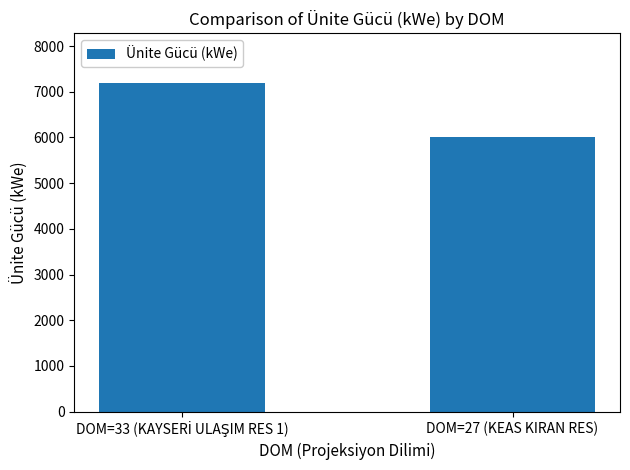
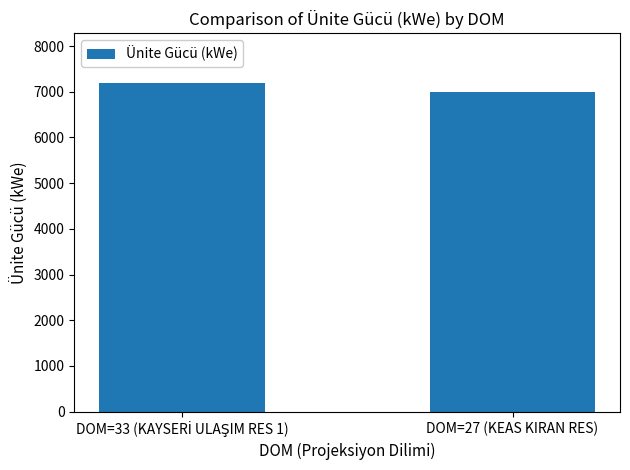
DOM=27 (KEAS KIRAN RES): 6000 -> 7000
